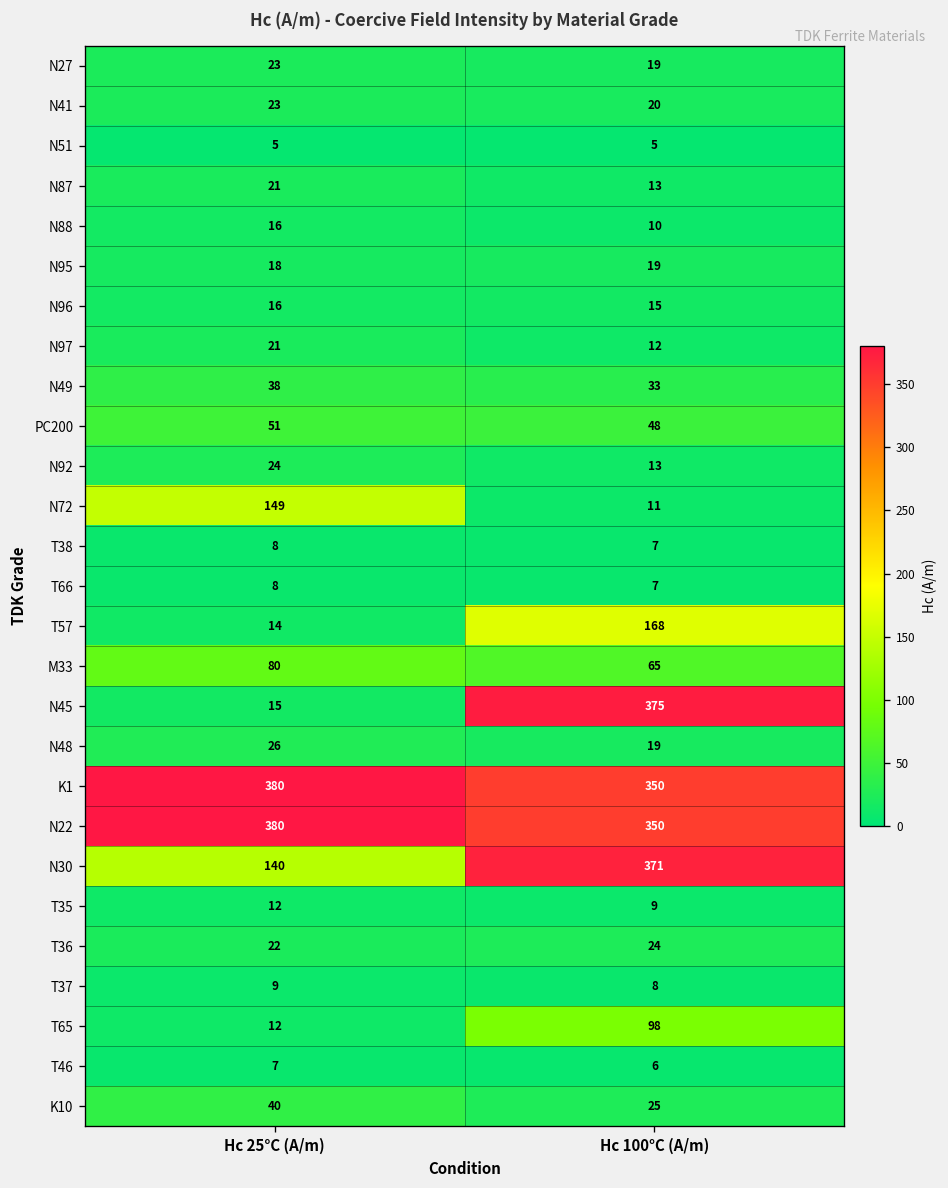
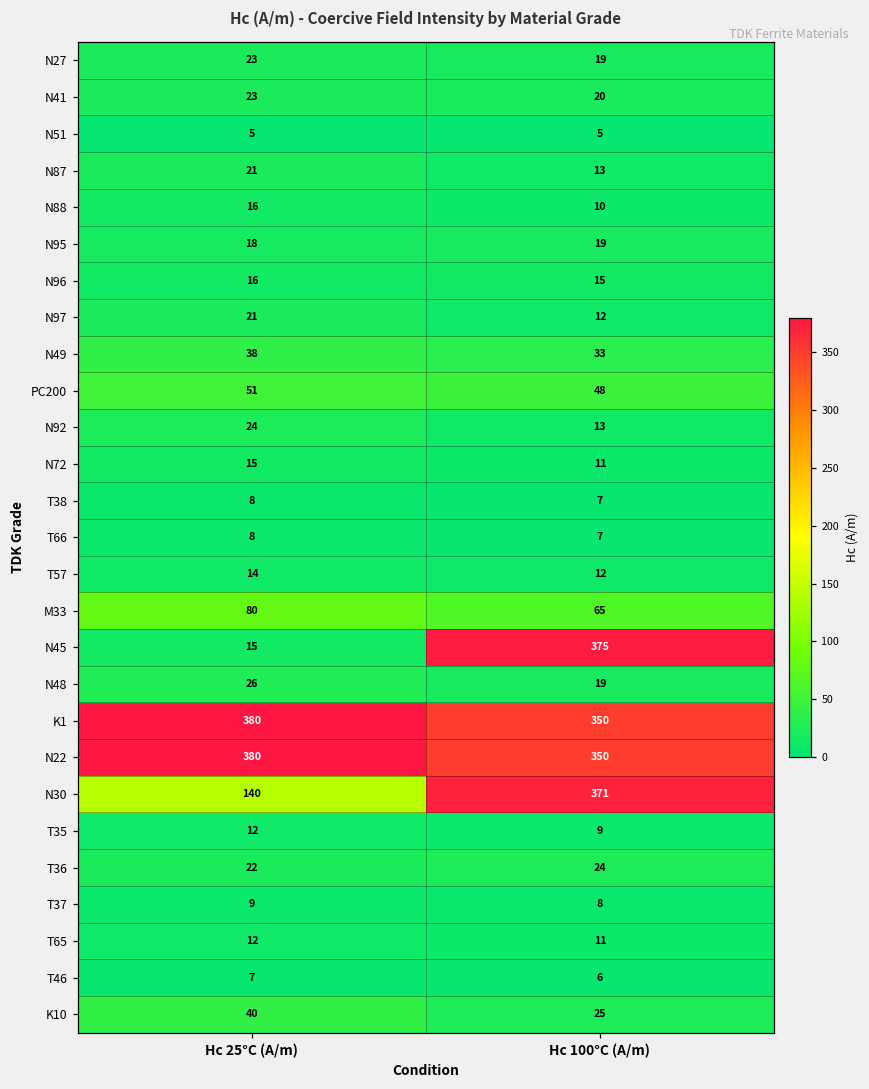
N72, Hc 25°C (A/m): 149 -> 15
T57, Hc 100°C (A/m): 168 -> 12
T65, Hc 100°C (A/m): 98 -> 11
